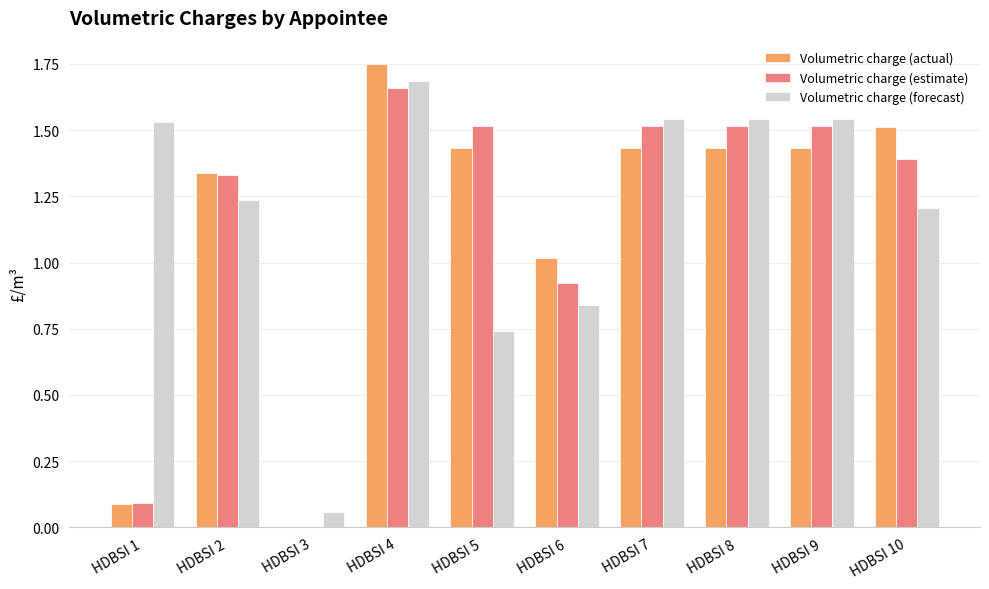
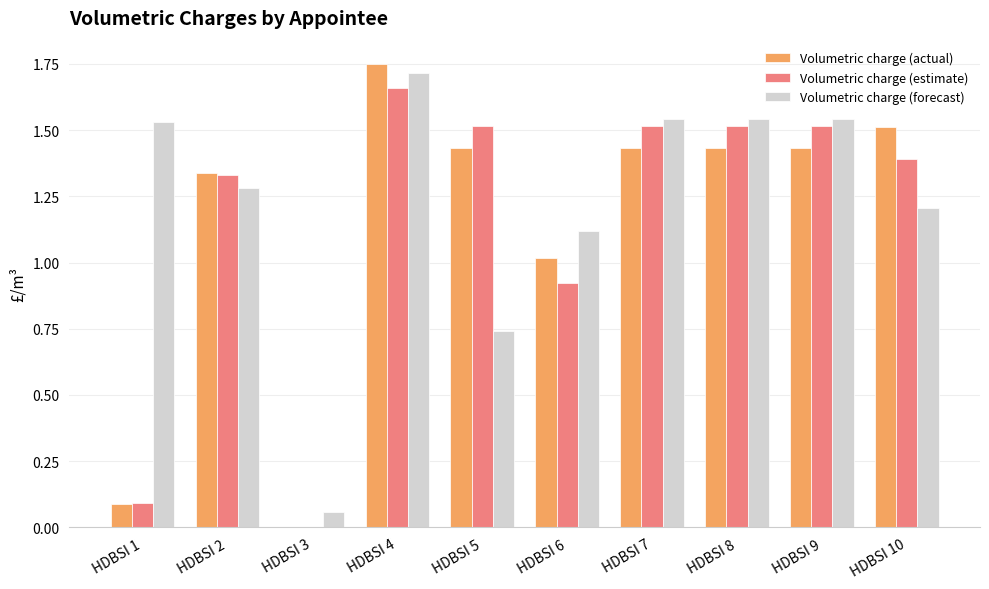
Volumetric charge (forecast), HDBSI 2: 1.24 -> 1.28
Volumetric charge (forecast), HDBSI 4: 1.69 -> 1.72
Volumetric charge (forecast), HDBSI 6: 0.84 -> 1.12
